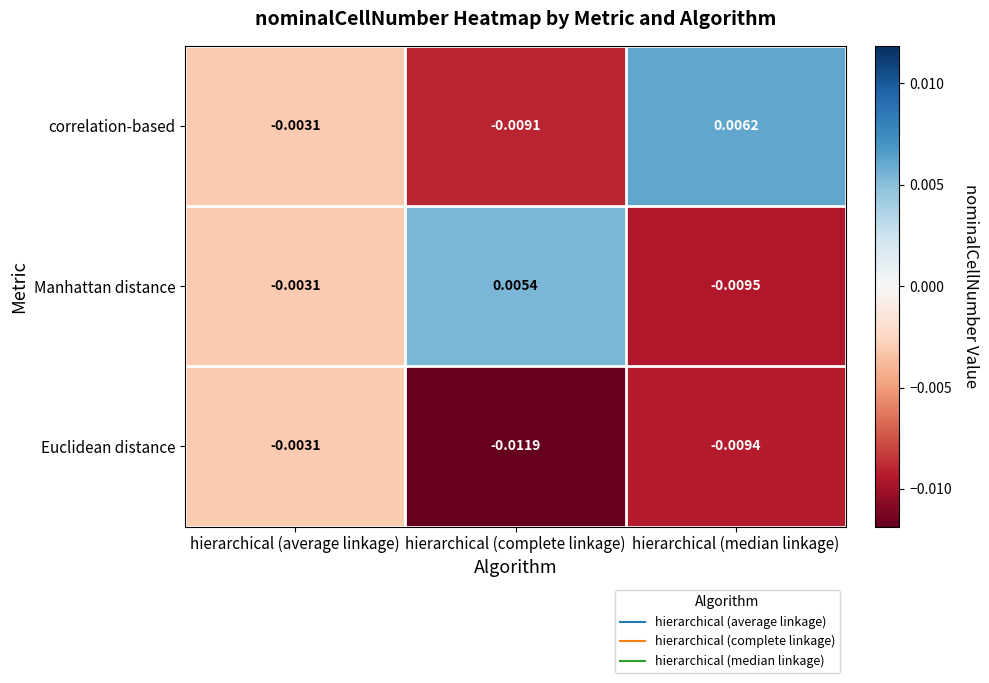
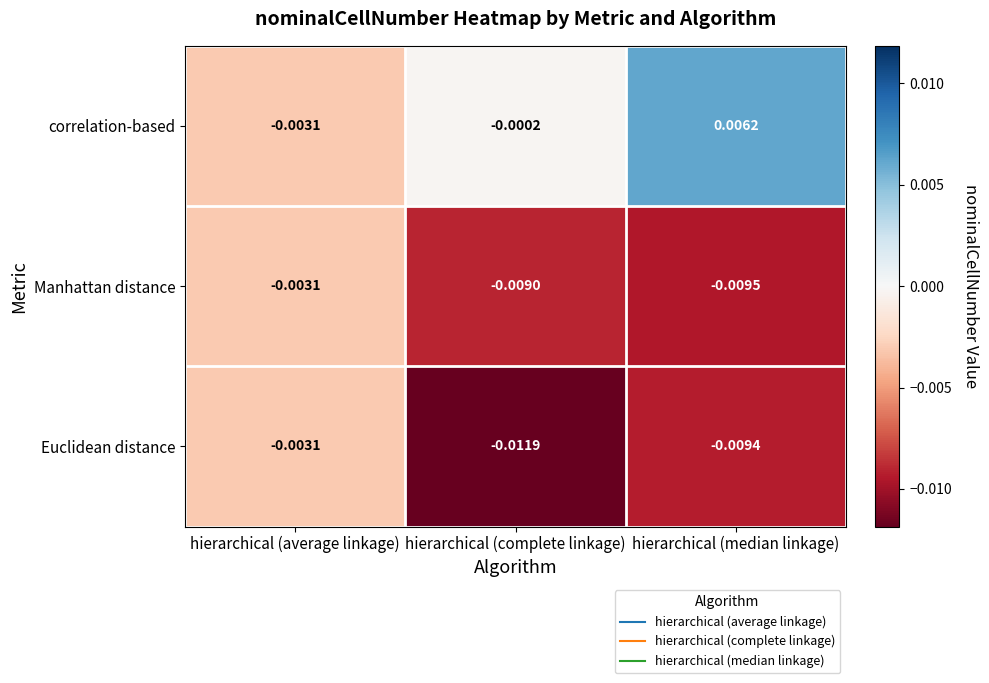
correlation-based, hierarchical (complete linkage): -0.0091 -> -0.0002
Manhattan distance, hierarchical (complete linkage): 0.0054 -> -0.0090
